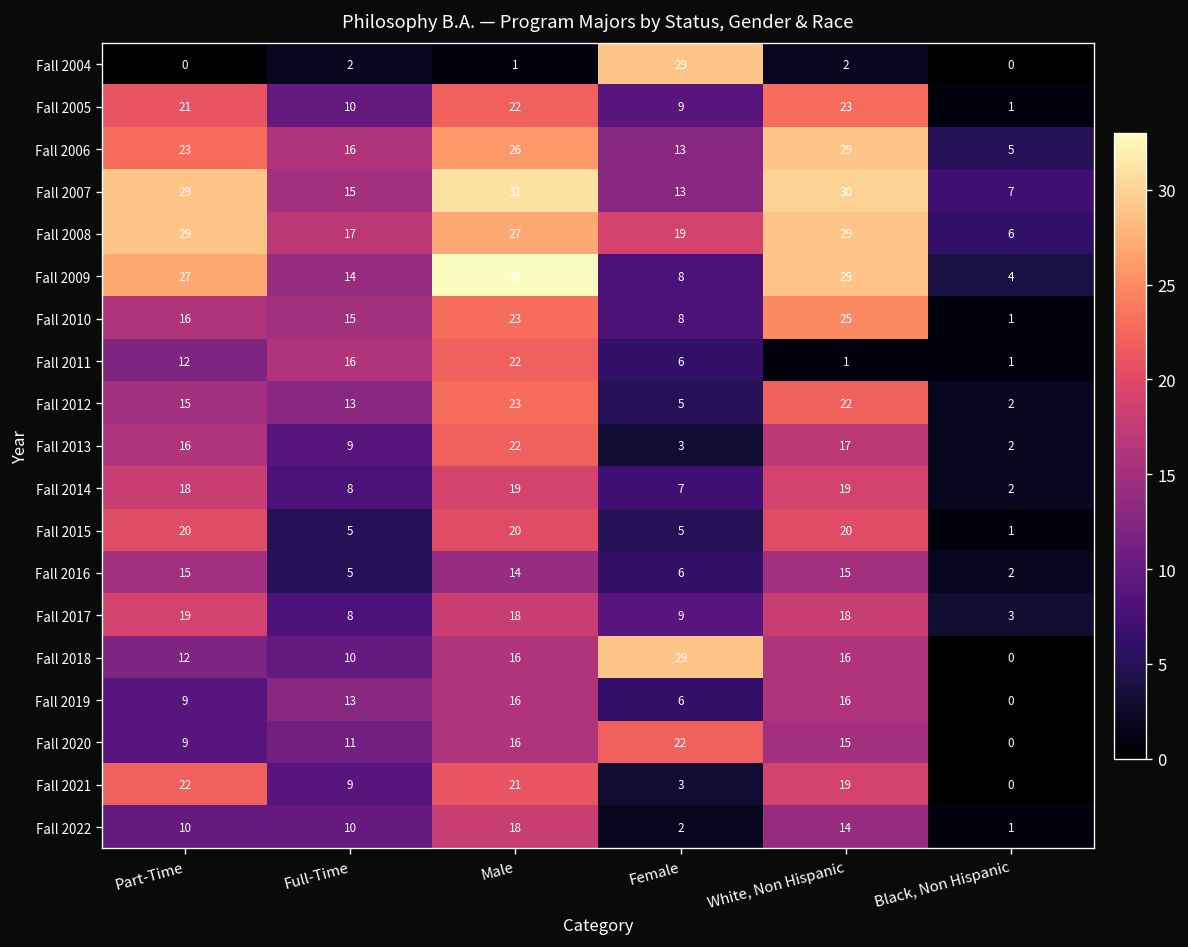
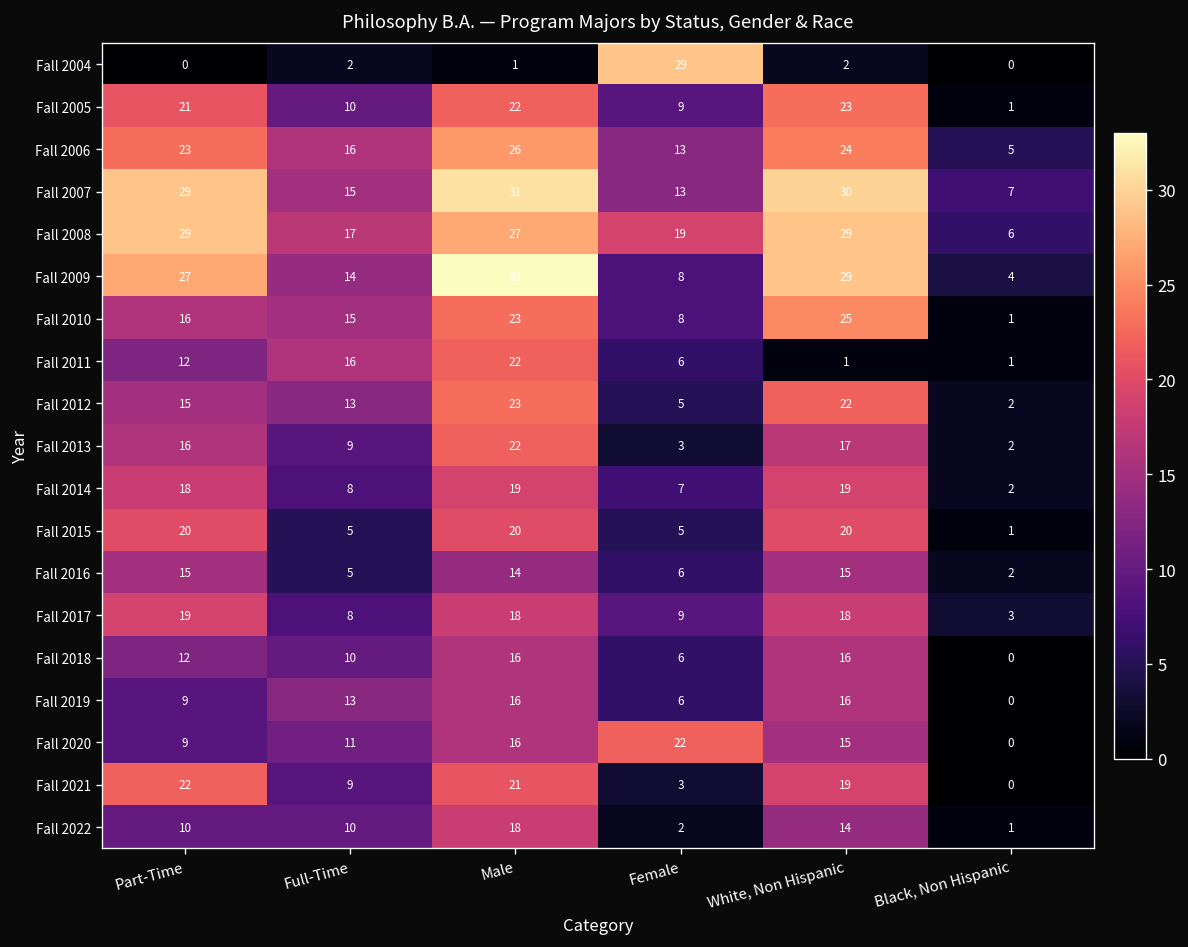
Fall 2006, White, Non Hispanic: 29 -> 24
Fall 2018, Female: 29 -> 6
